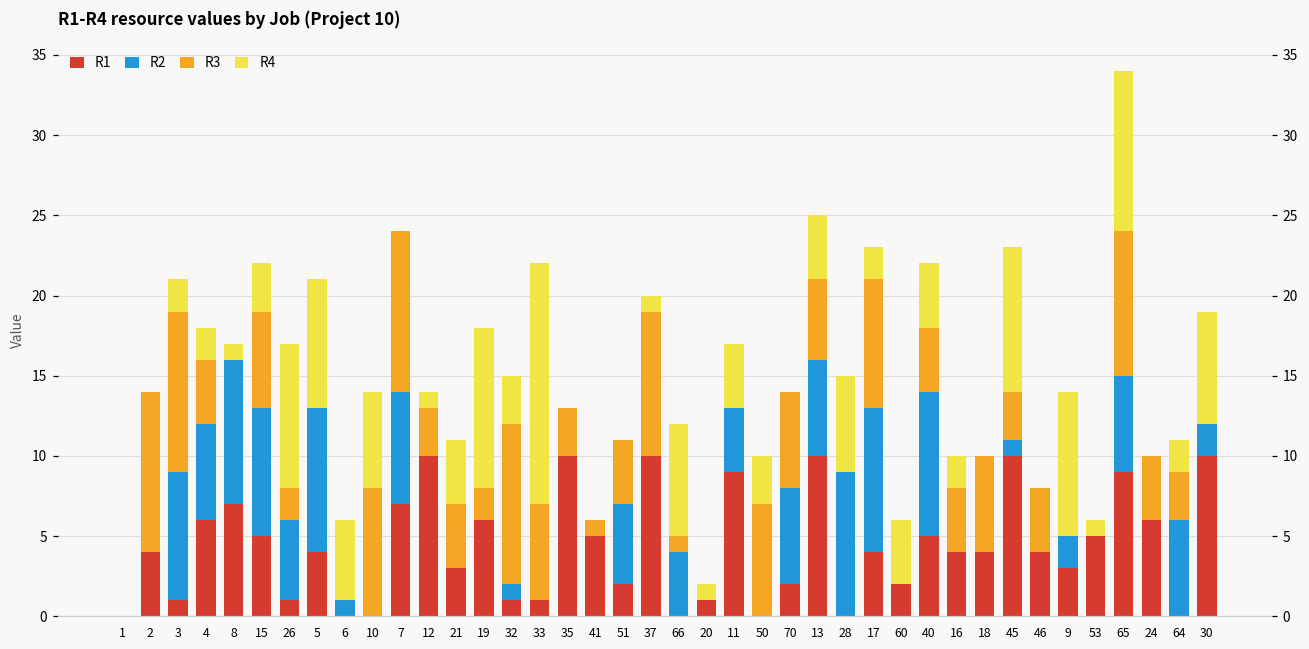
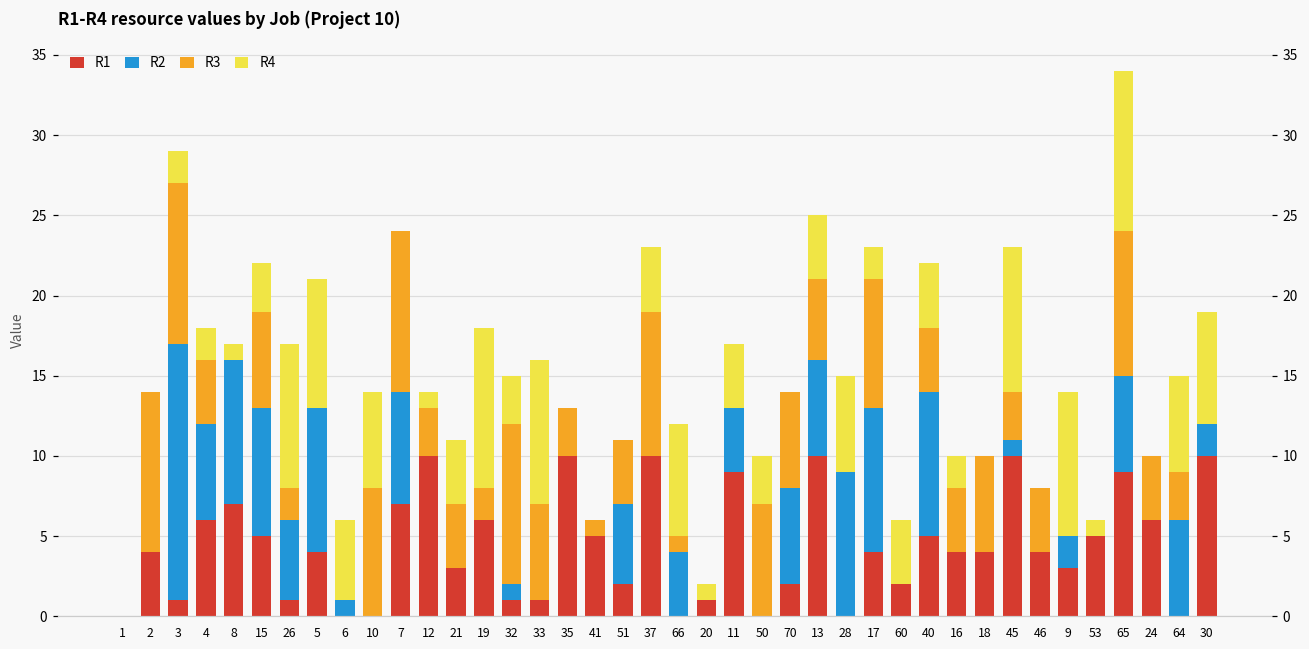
R2, 3: 8 -> 16
R4, 33: 15 -> 9
R4, 37: 1 -> 4
R4, 64: 2 -> 6
